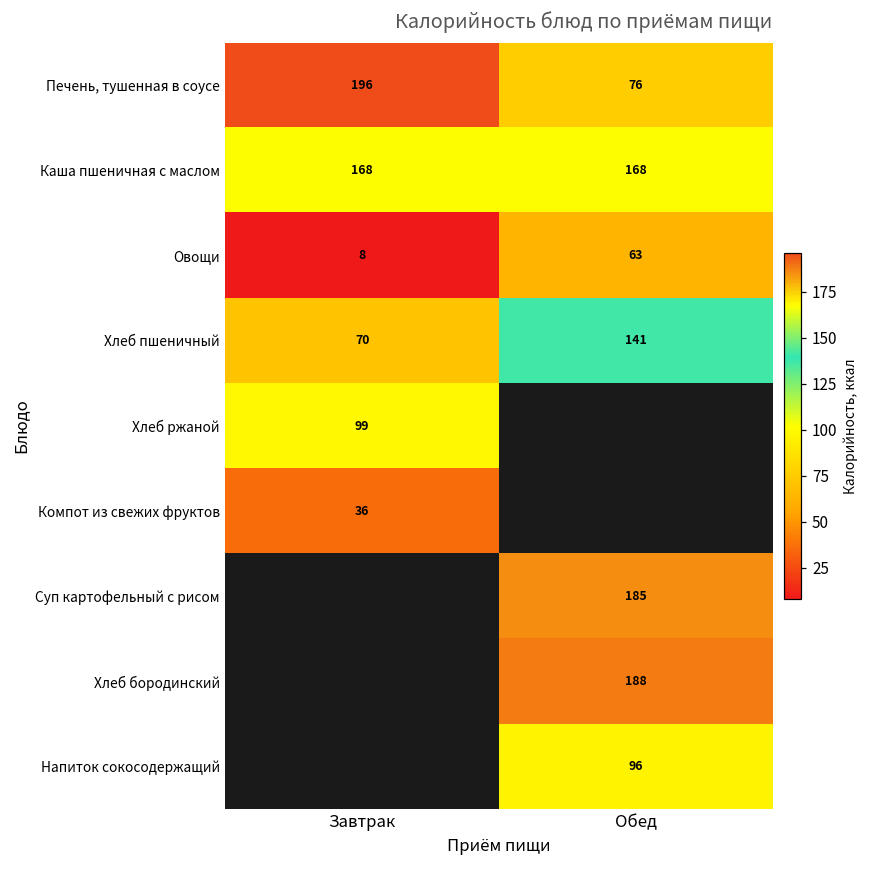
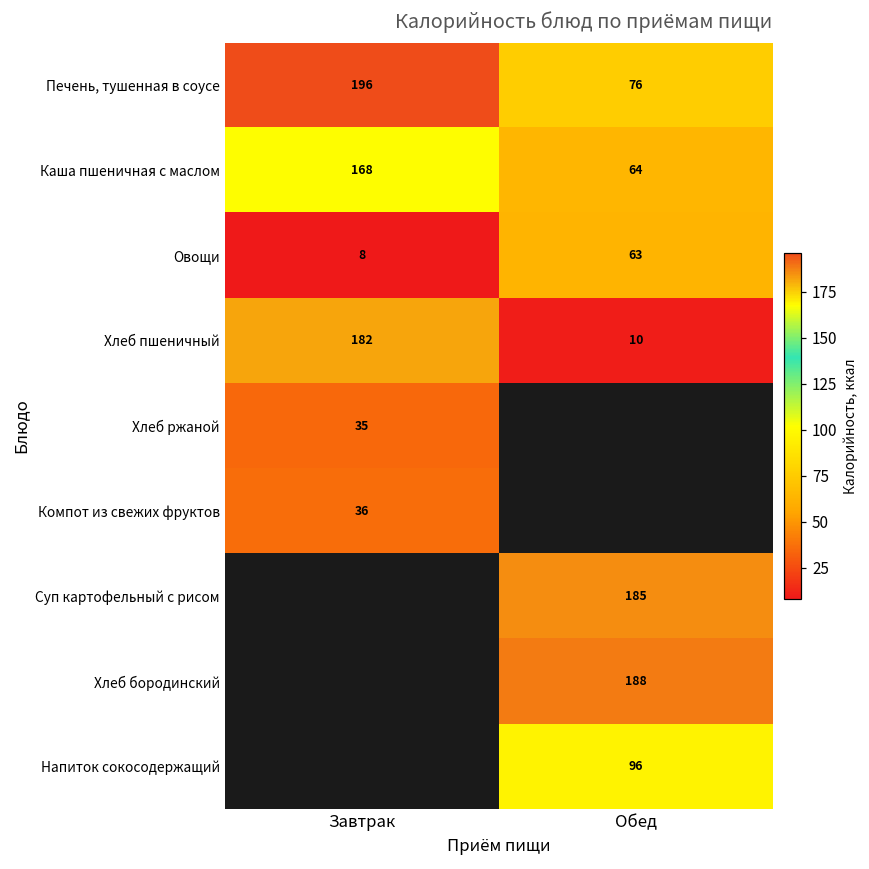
Каша пшеничная с маслом, Обед: 168 -> 64
Хлеб пшеничный, Завтрак: 70 -> 182
Хлеб пшеничный, Обед: 141 -> 10
Хлеб ржаной, Завтрак: 99 -> 35
